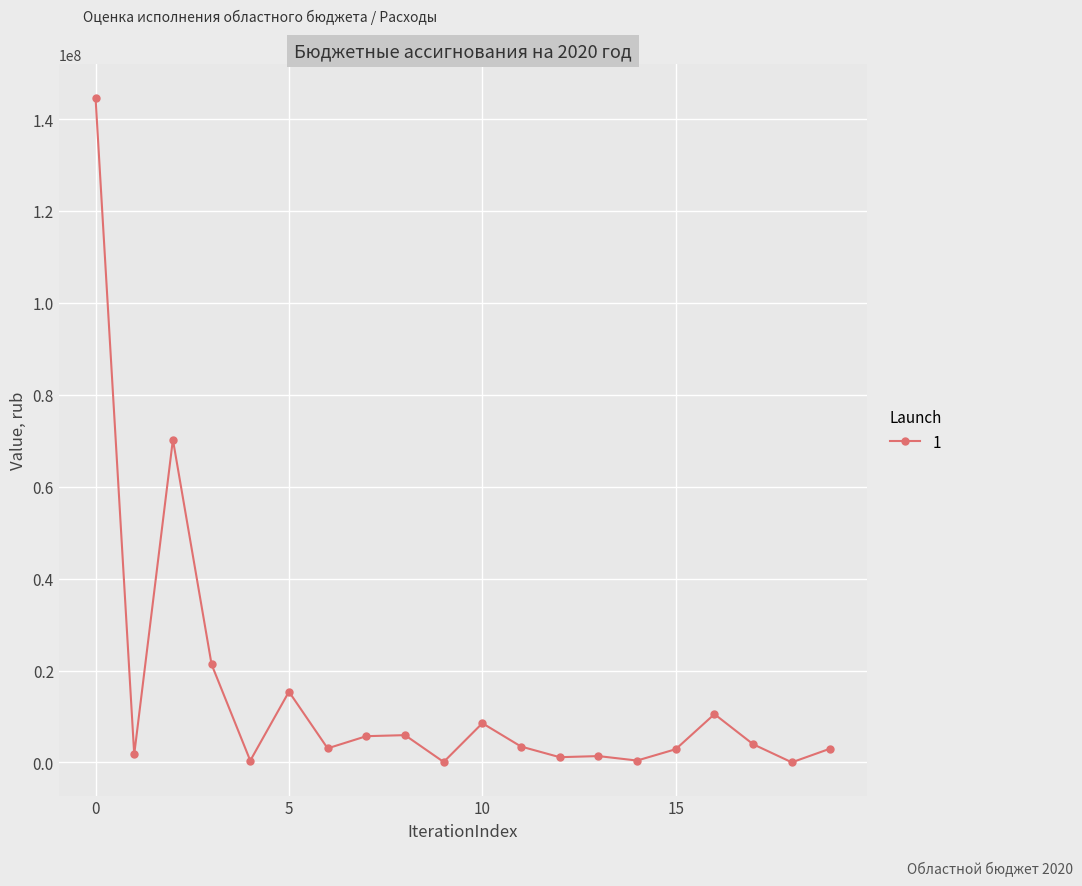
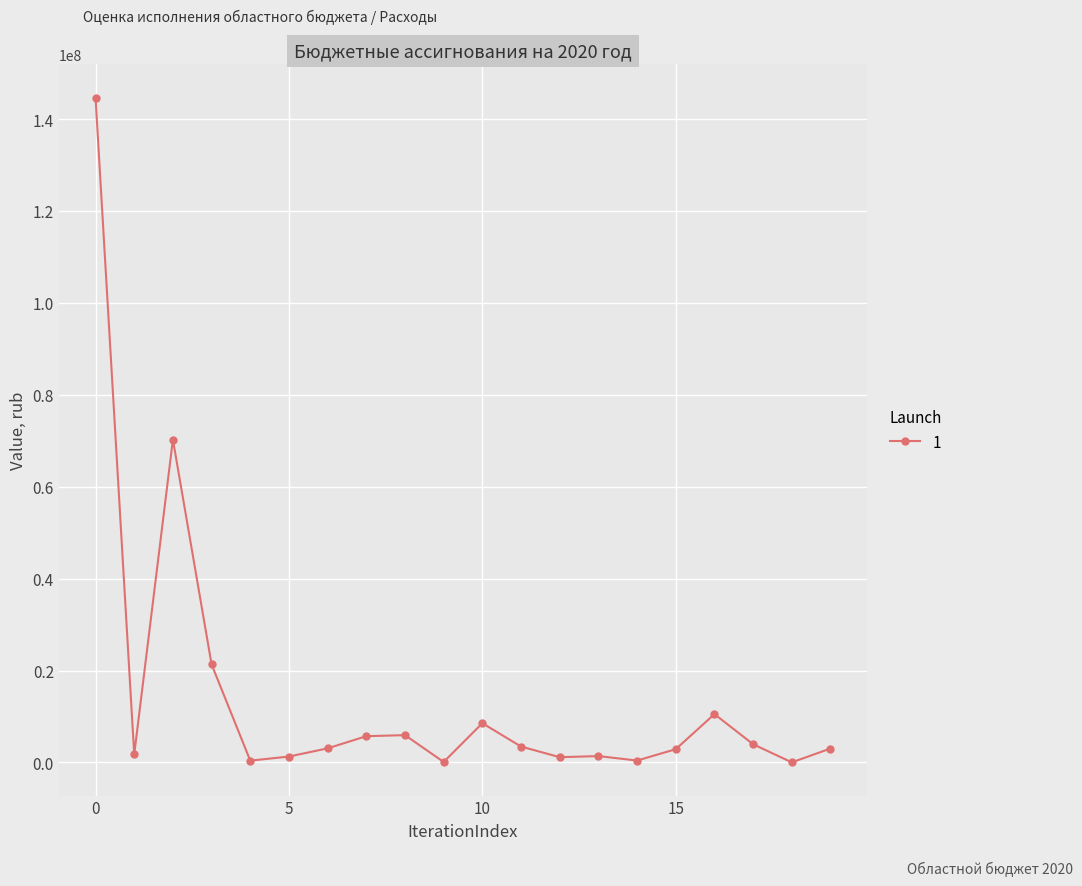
5: 15000000 -> 1000000
